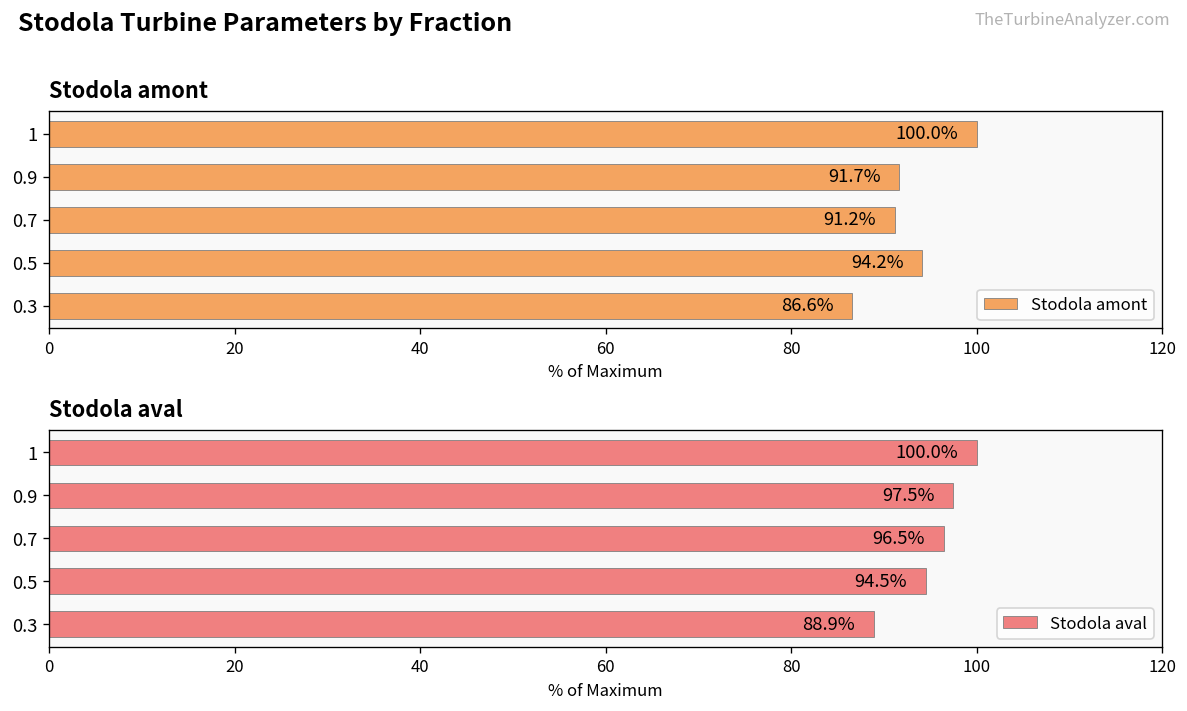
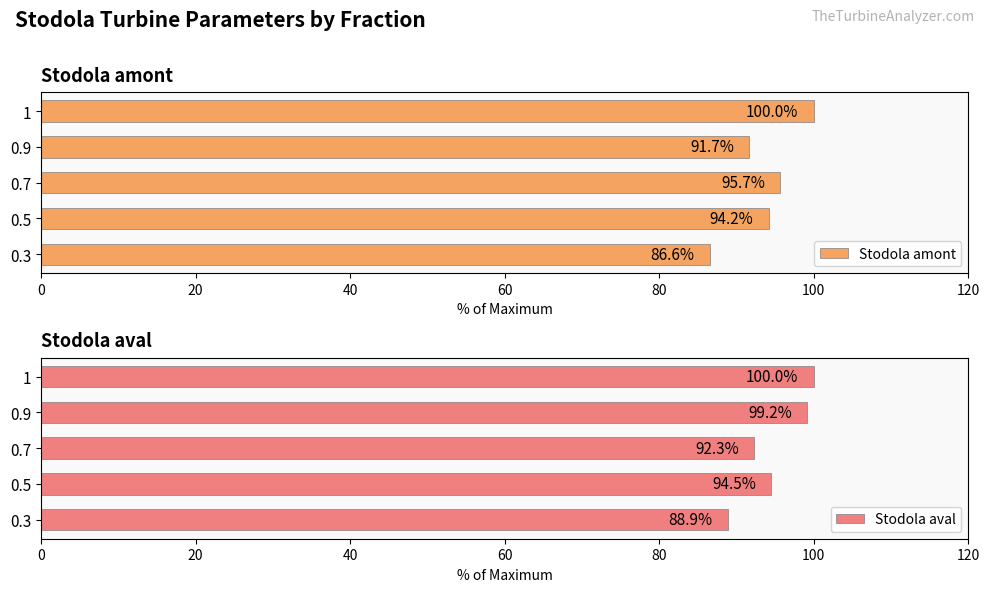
Stodola amont, 0.7: 91.2% -> 95.7%
Stodola aval, 0.9: 97.5% -> 99.2%
Stodola aval, 0.7: 96.5% -> 92.3%
